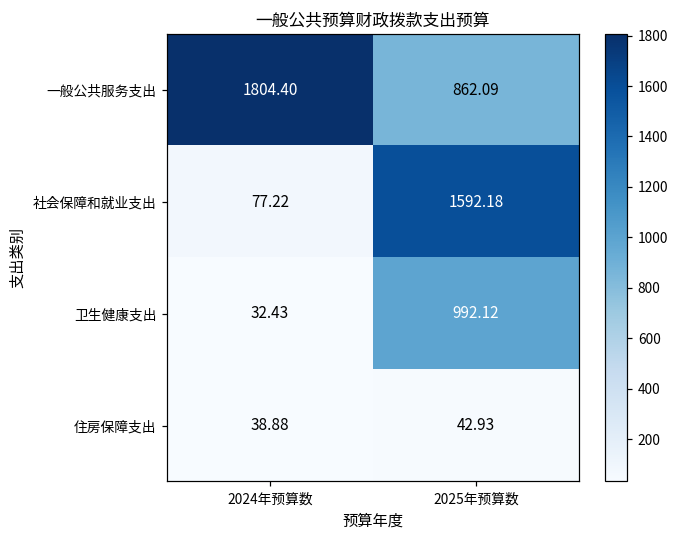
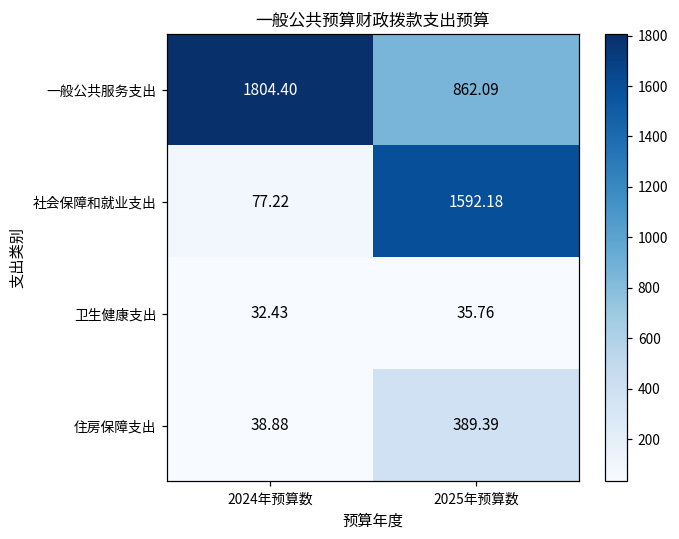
卫生健康支出, 2025年预算数: 992.12 -> 35.76
住房保障支出, 2025年预算数: 42.93 -> 389.39
